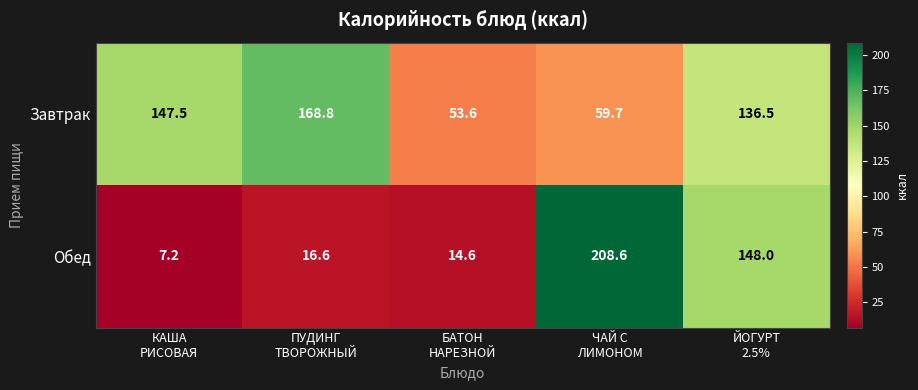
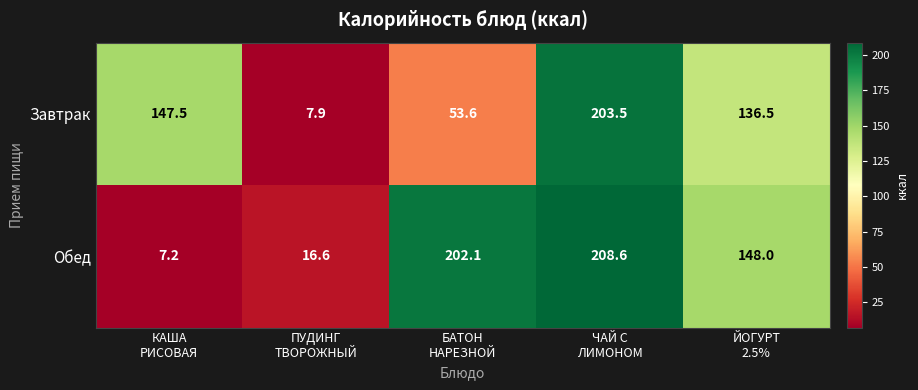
Завтрак, ПУДИНГ ТВОРОЖНЫЙ: 168.8 -> 7.9
Завтрак, ЧАЙ С ЛИМОНОМ: 59.7 -> 203.5
Обед, БАТОН НАРЕЗНОЙ: 14.6 -> 202.1
